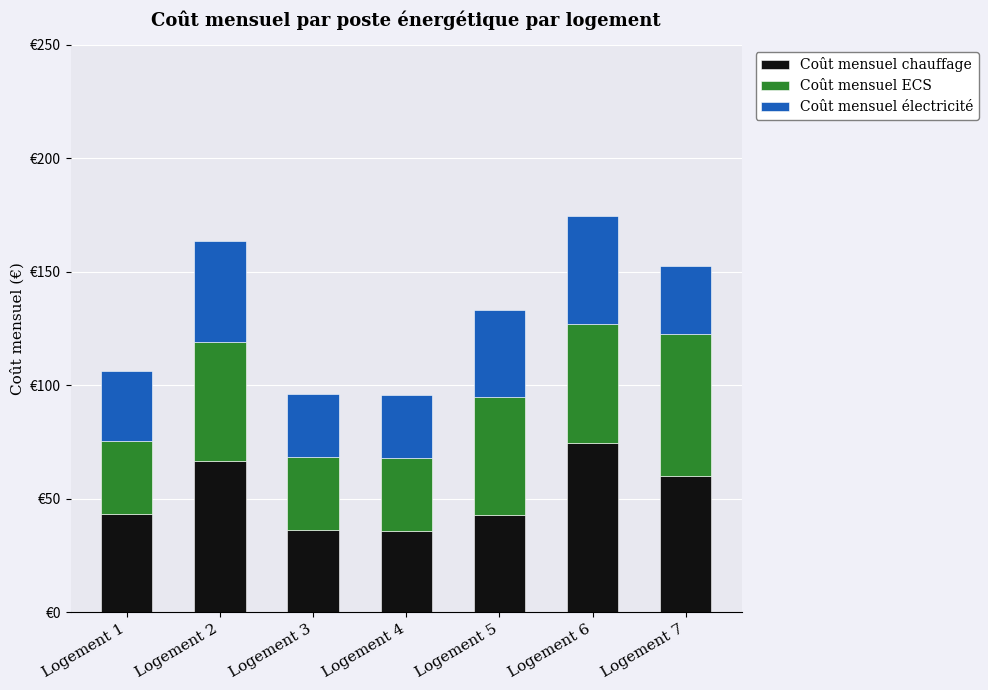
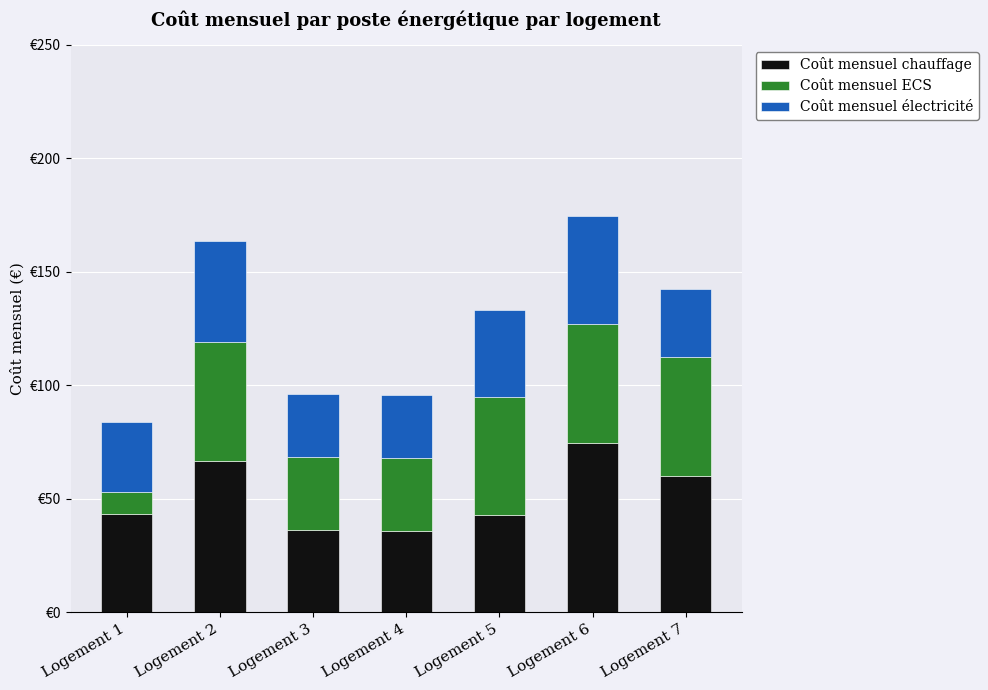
Coût mensuel ECS, Logement 1: €32 -> €9
Coût mensuel ECS, Logement 7: €63 -> €52
